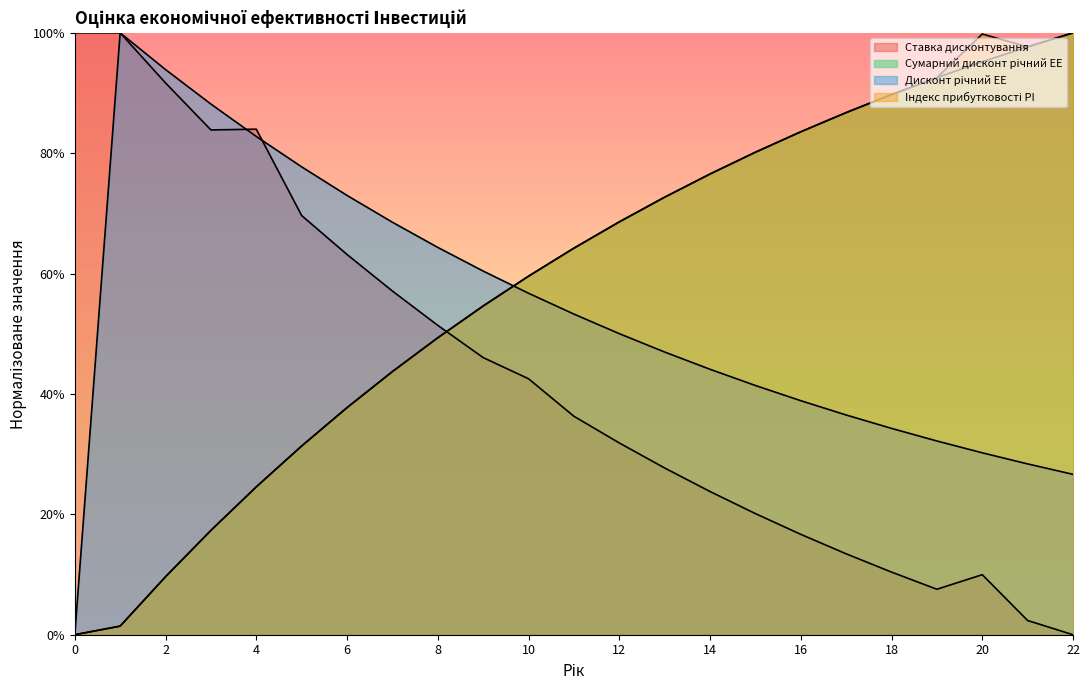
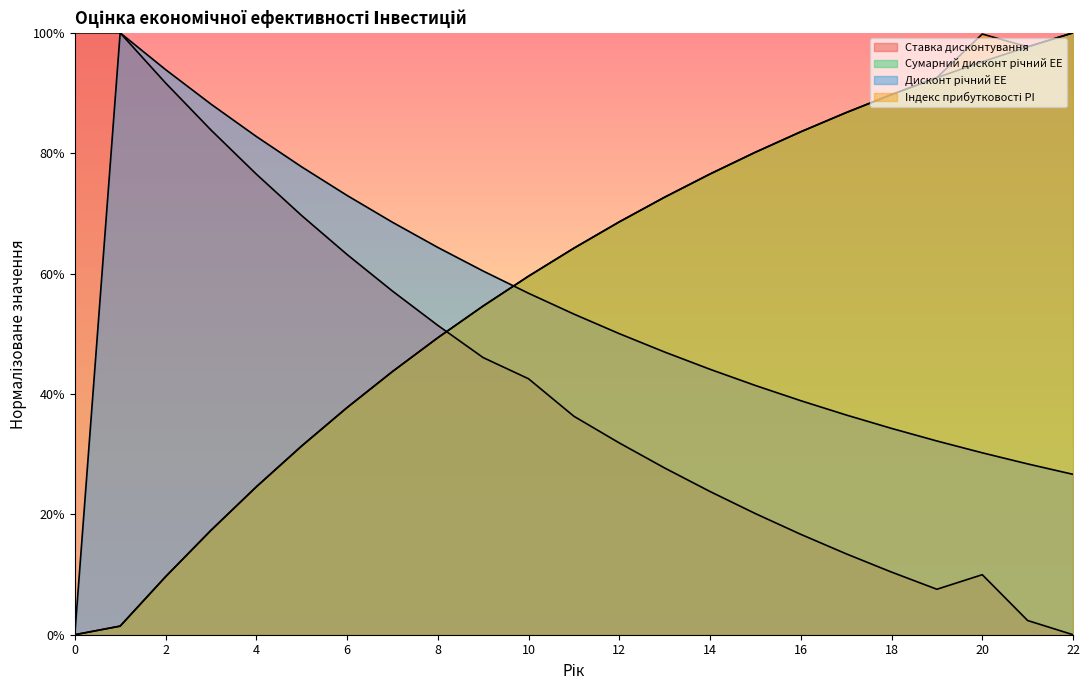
Ставка дисконтування, 4: 84% -> 77%
